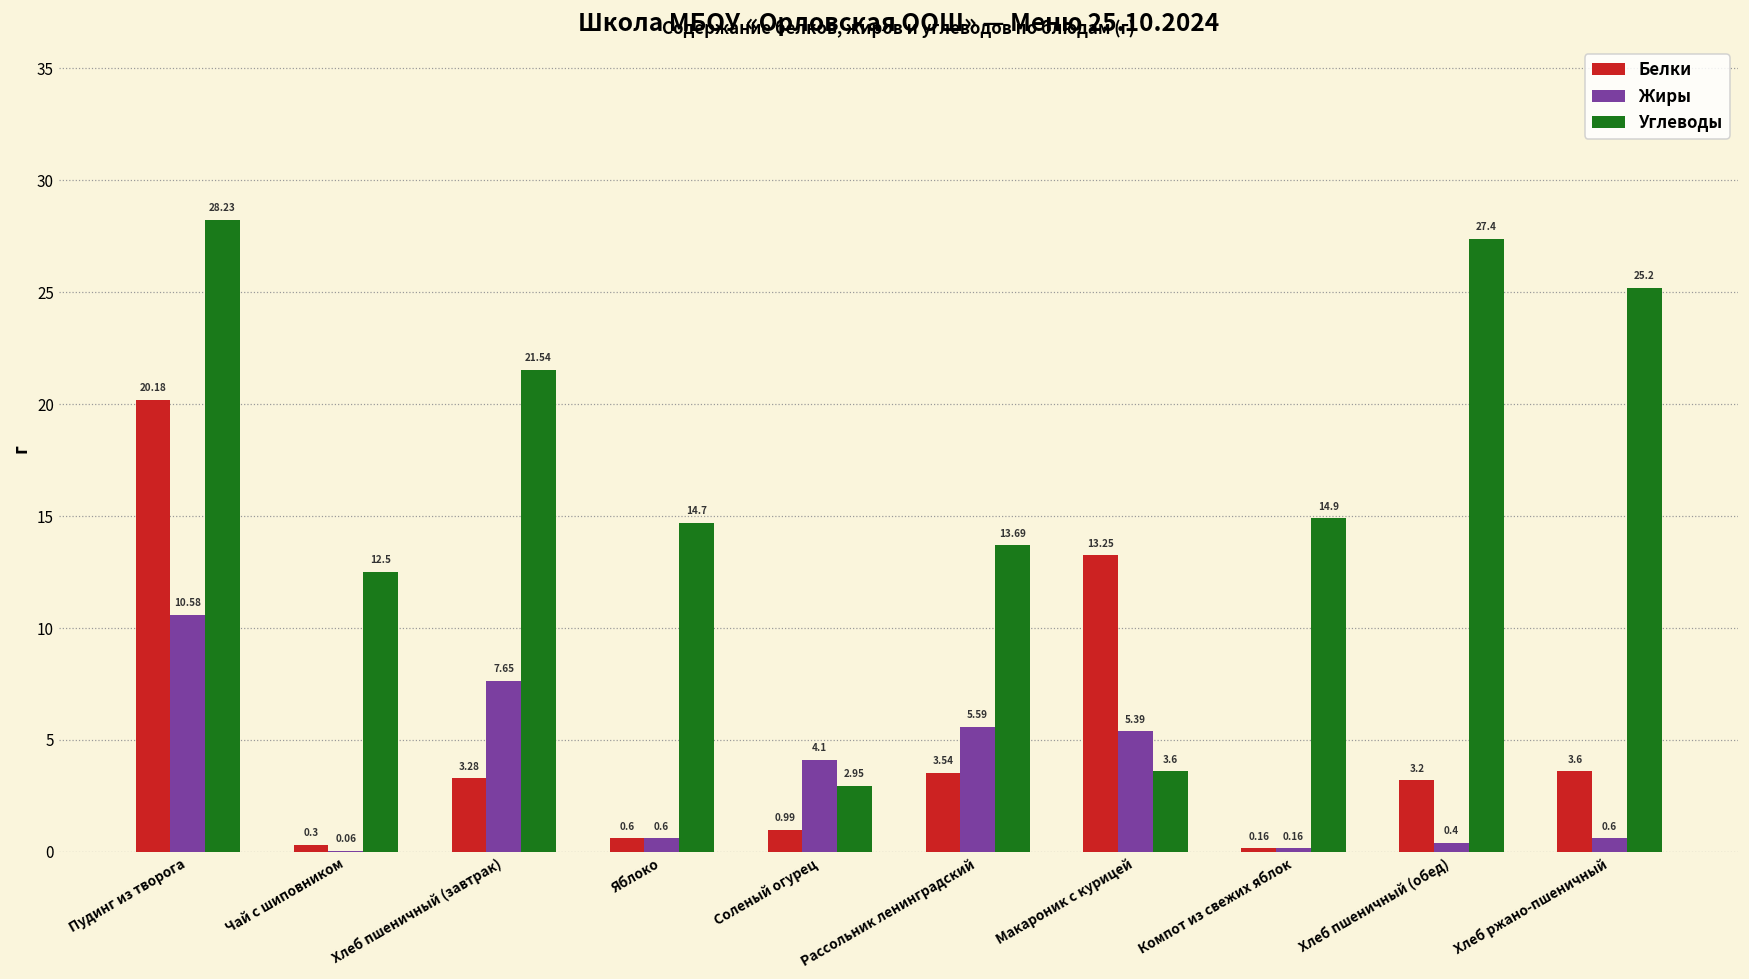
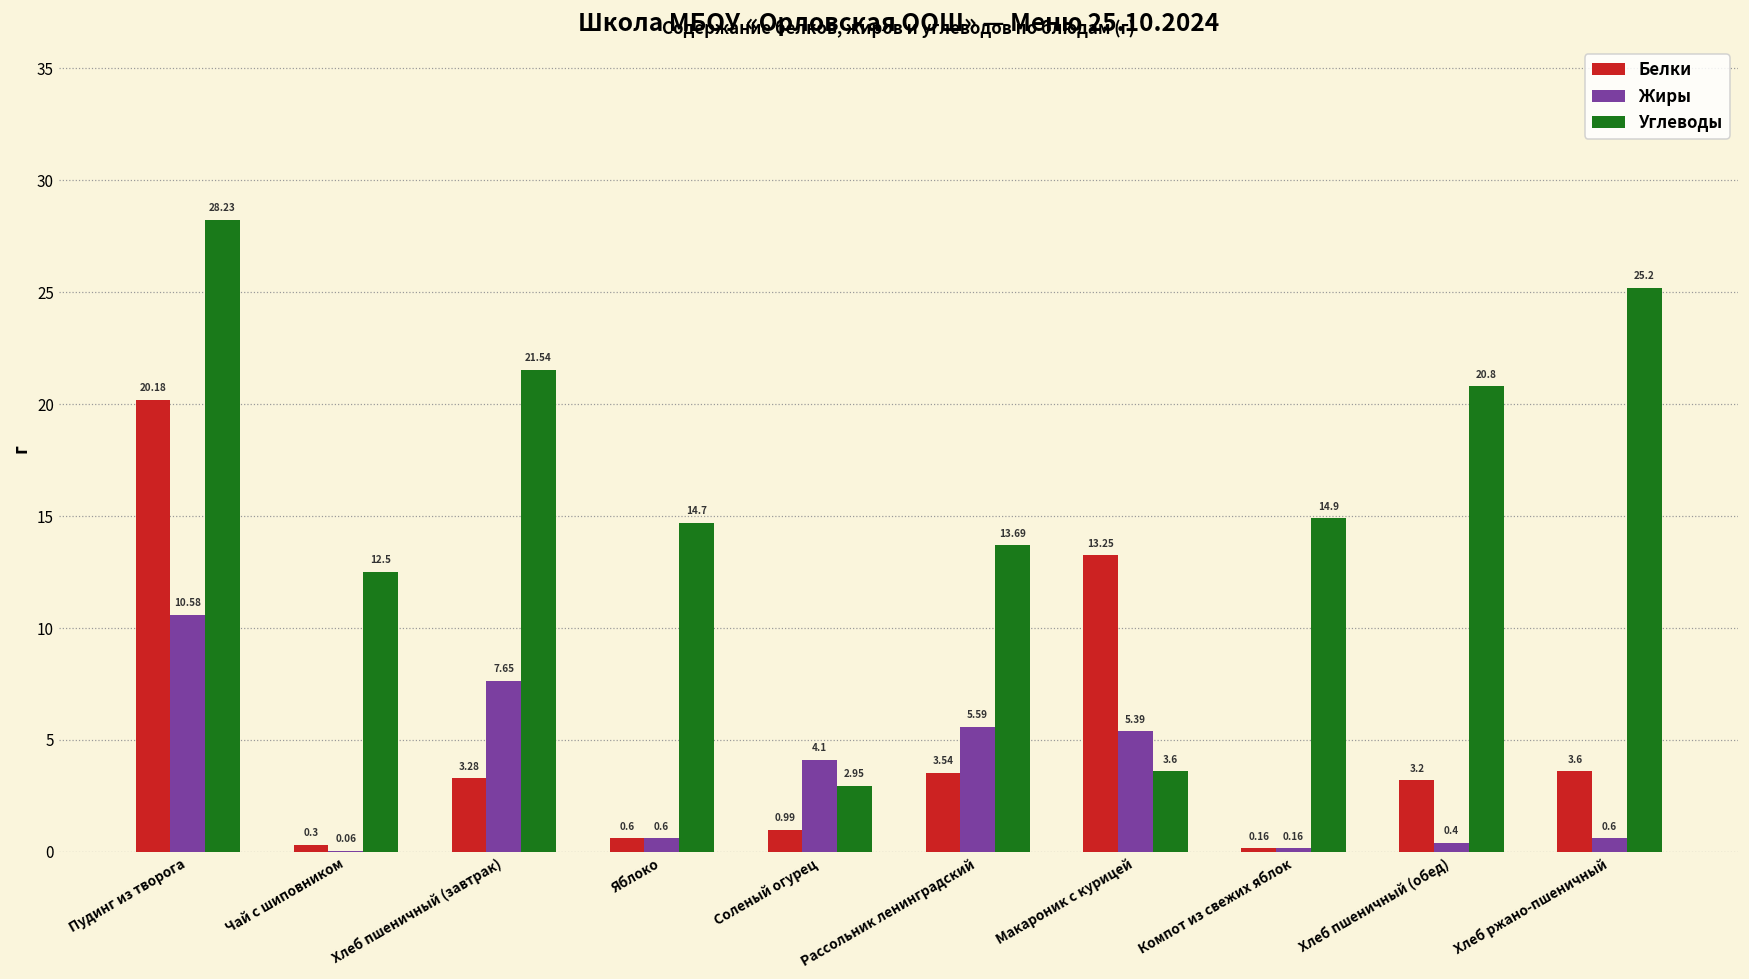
Углеводы, Хлеб пшеничный (обед): 27.4 -> 20.8
